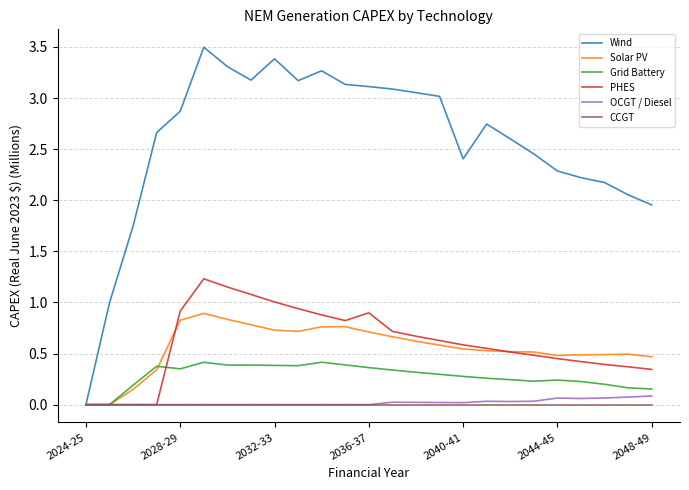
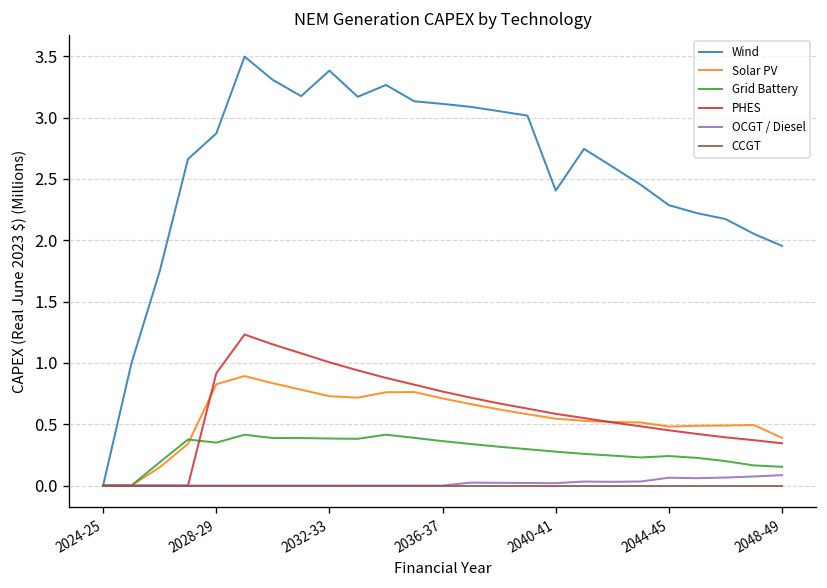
PHES, 2036-37: 0.90 -> 0.77
Solar PV, 2048-49: 0.47 -> 0.39
